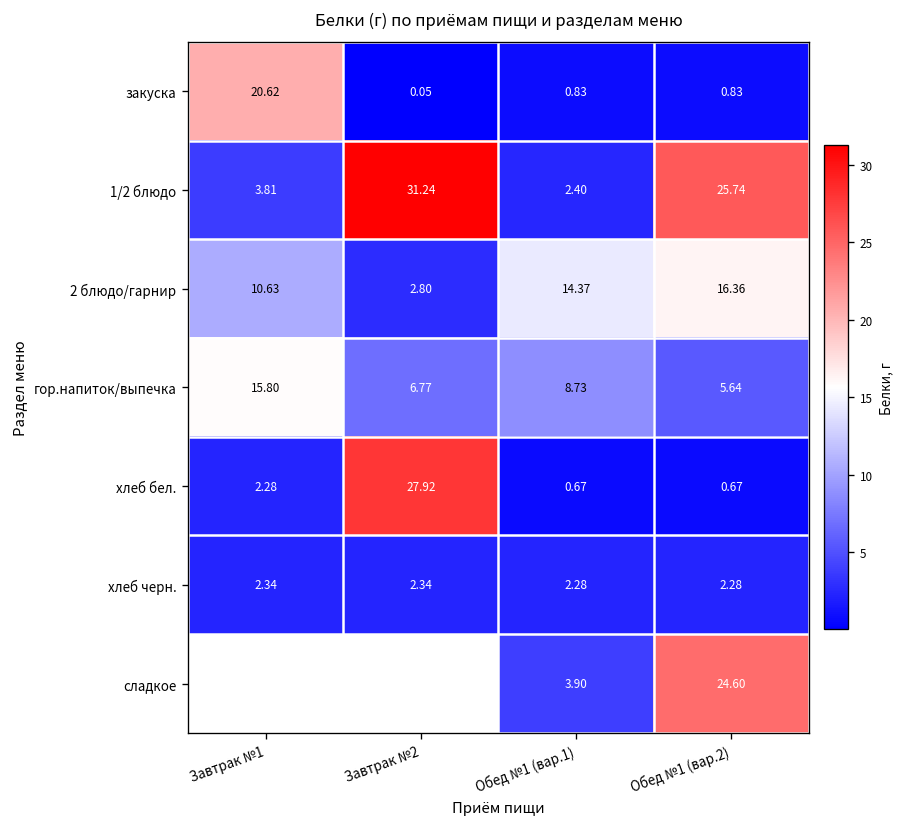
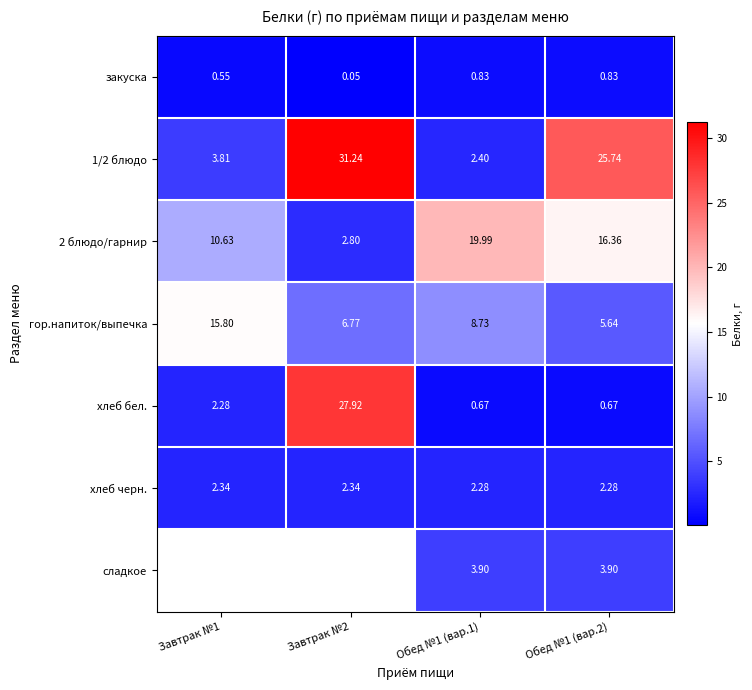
закуска, Завтрак №1: 20.62 -> 0.55
2 блюдо/гарнир, Обед №1 (вар.1): 14.37 -> 19.99
сладкое, Обед №1 (вар.2): 24.60 -> 3.90
